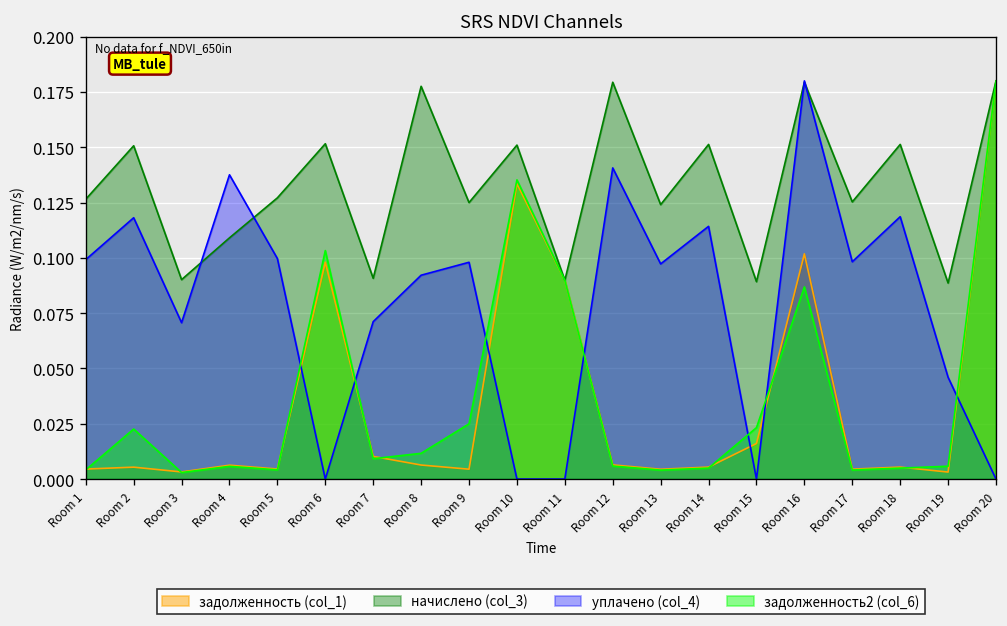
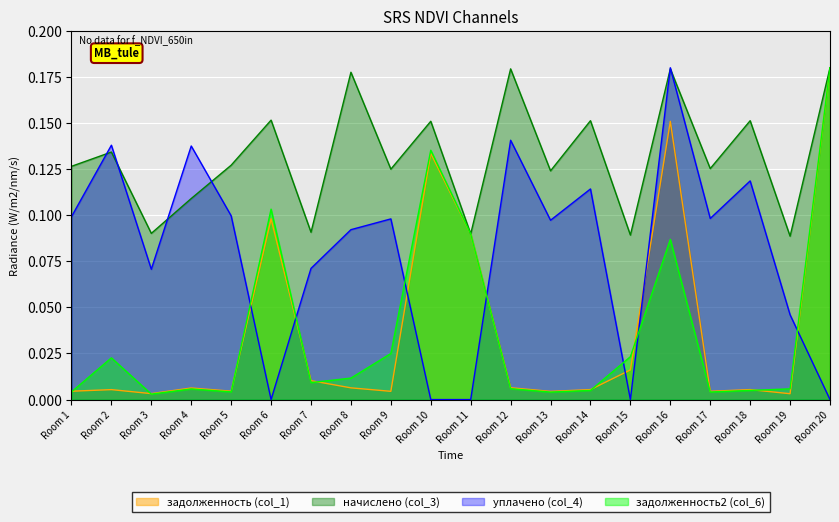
начислено (col_3), Room 2: 0.151 -> 0.134
уплачено (col_4), Room 2: 0.118 -> 0.138
задолженность (col_1), Room 16: 0.102 -> 0.151
